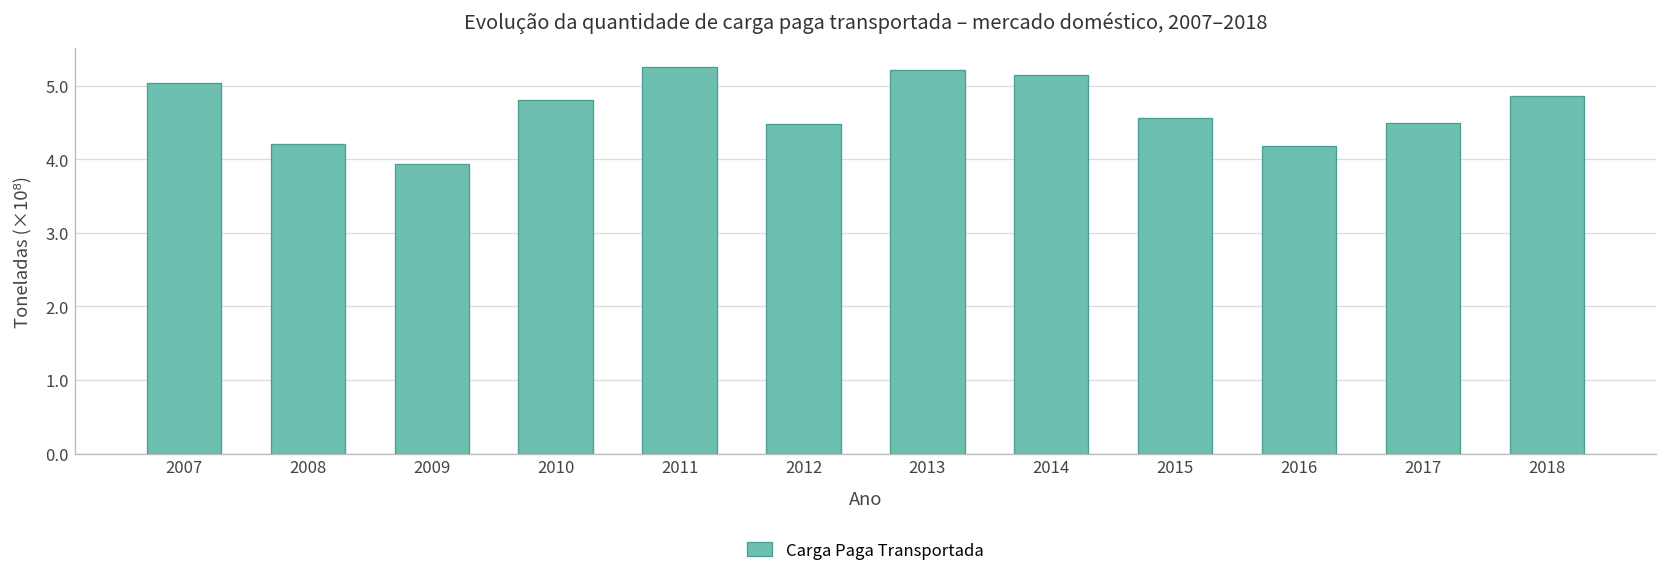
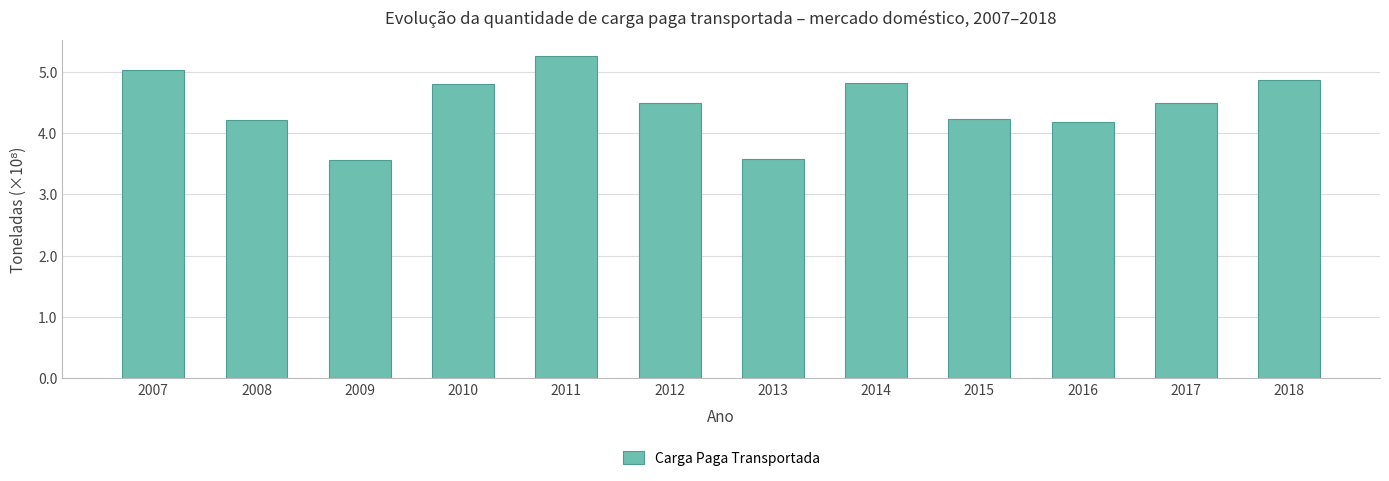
2009: 3.9 -> 3.6
2013: 5.2 -> 3.6
2014: 5.1 -> 4.8
2015: 4.6 -> 4.2
